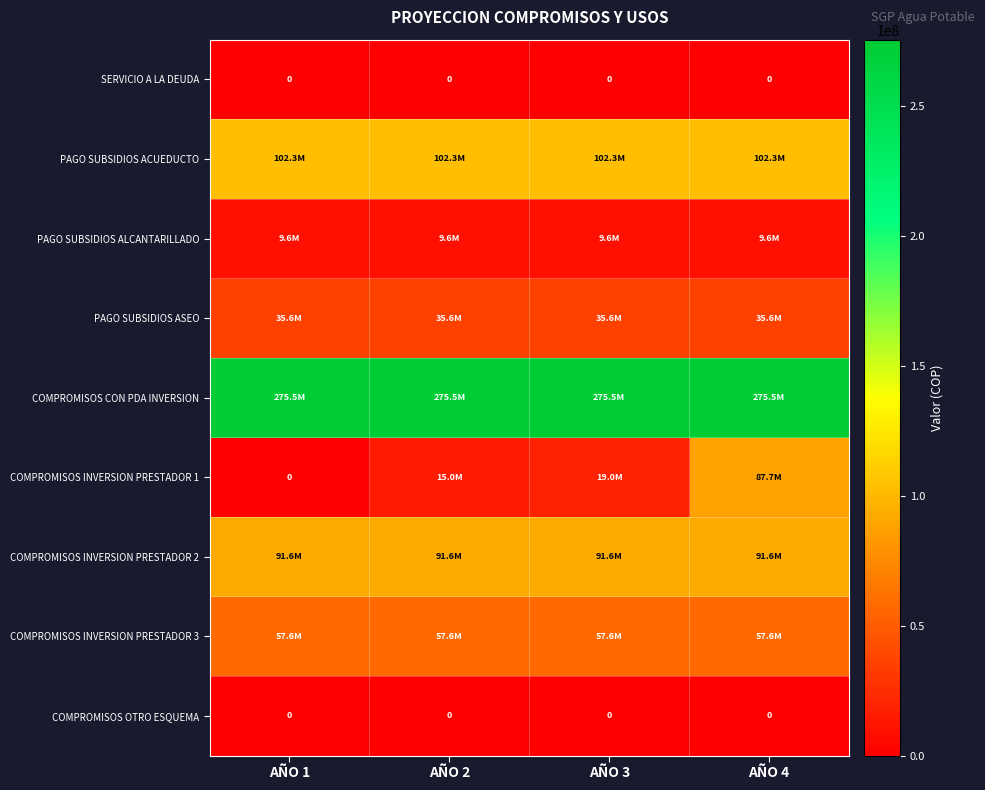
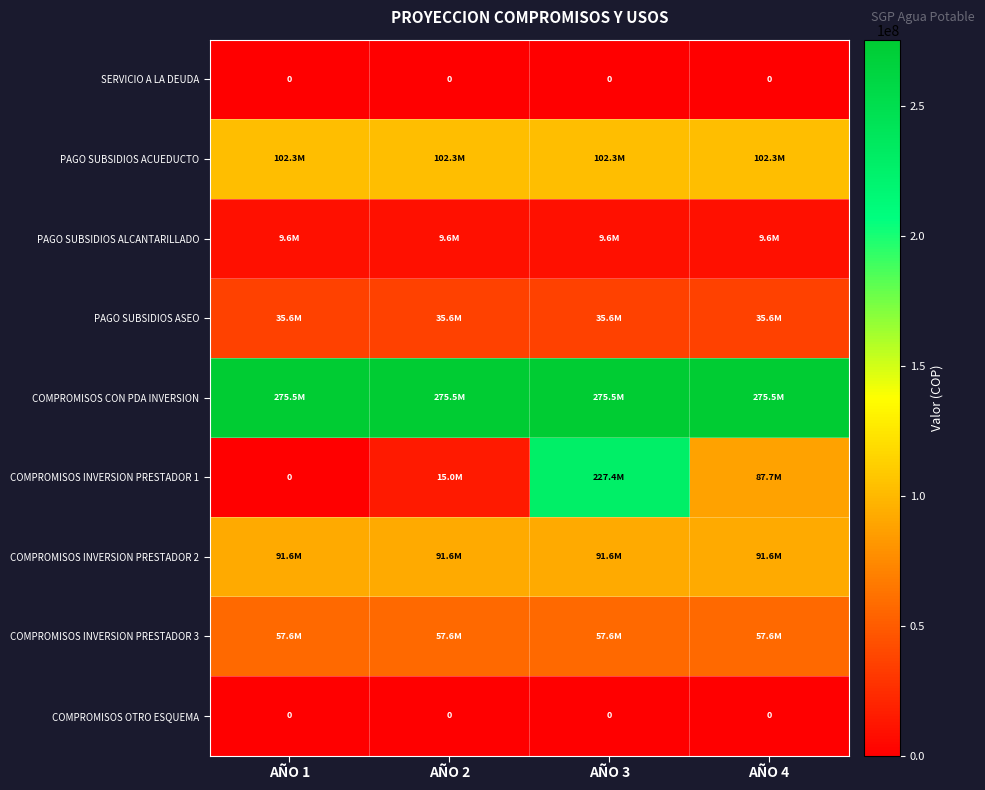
COMPROMISOS INVERSION PRESTADOR 1, AÑO 3: 19.0M -> 227.4M
